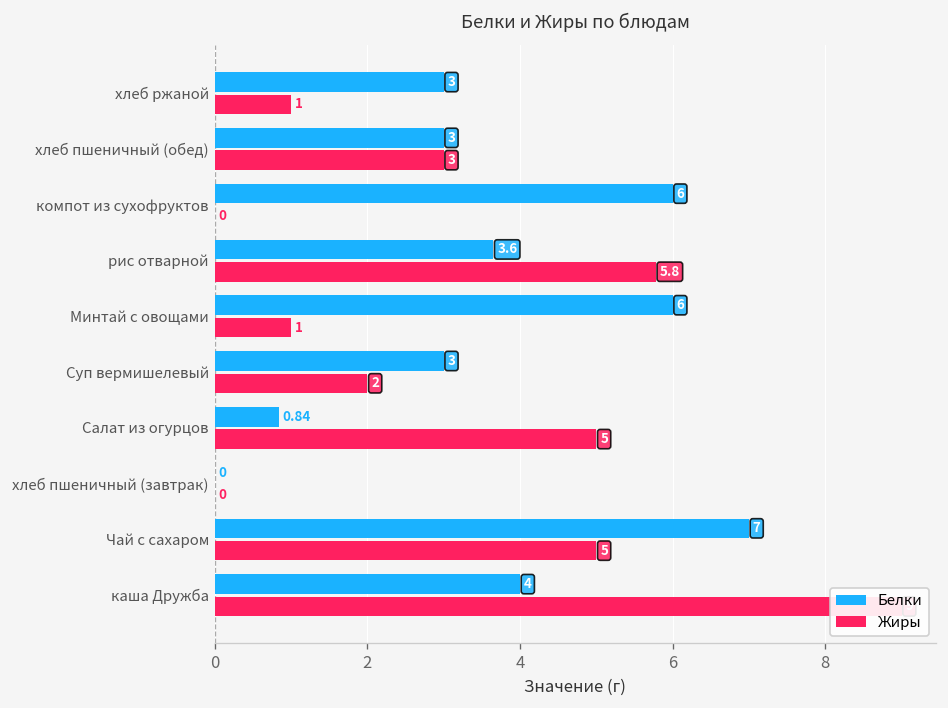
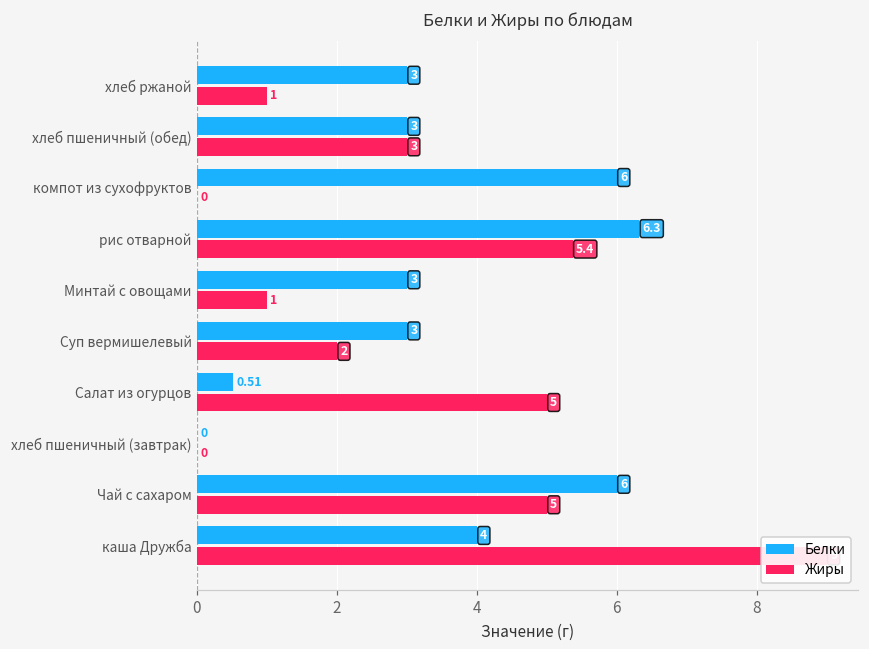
Белки, рис отварной: 3.6 -> 6.3
Жиры, рис отварной: 5.8 -> 5.4
Белки, Минтай с овощами: 6 -> 3
Белки, Салат из огурцов: 0.84 -> 0.51
Белки, Чай с сахаром: 7 -> 6
